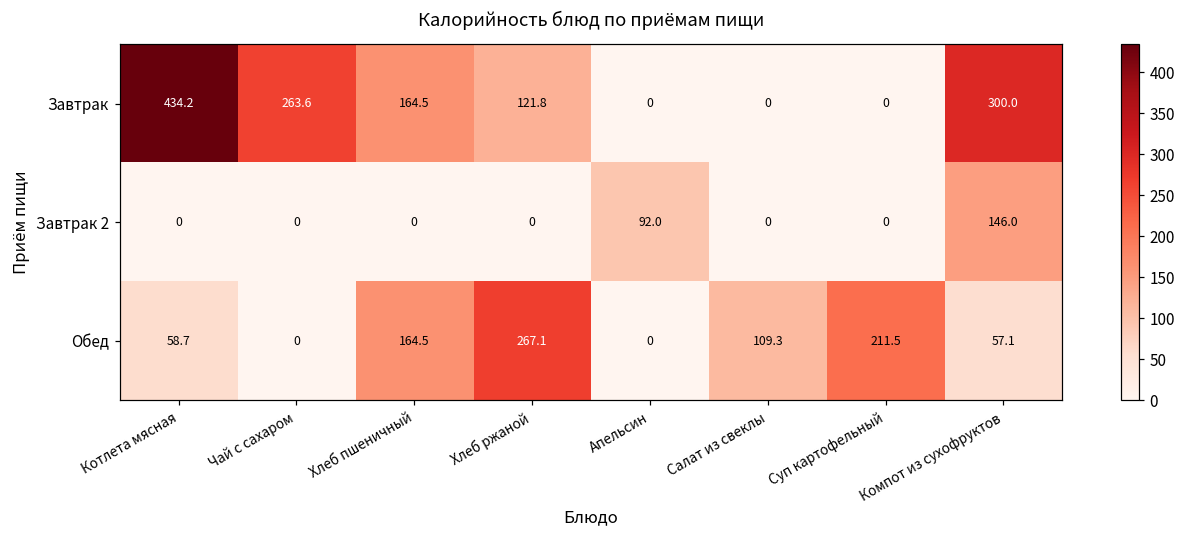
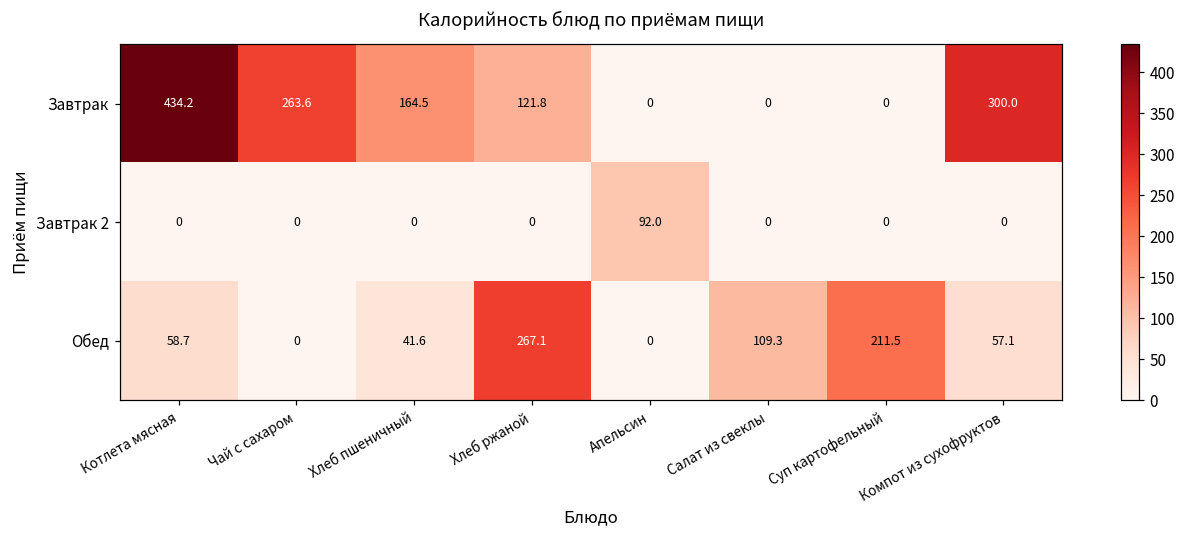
Завтрак 2, Компот из сухофруктов: 146.0 -> 0
Обед, Хлеб пшеничный: 164.5 -> 41.6
